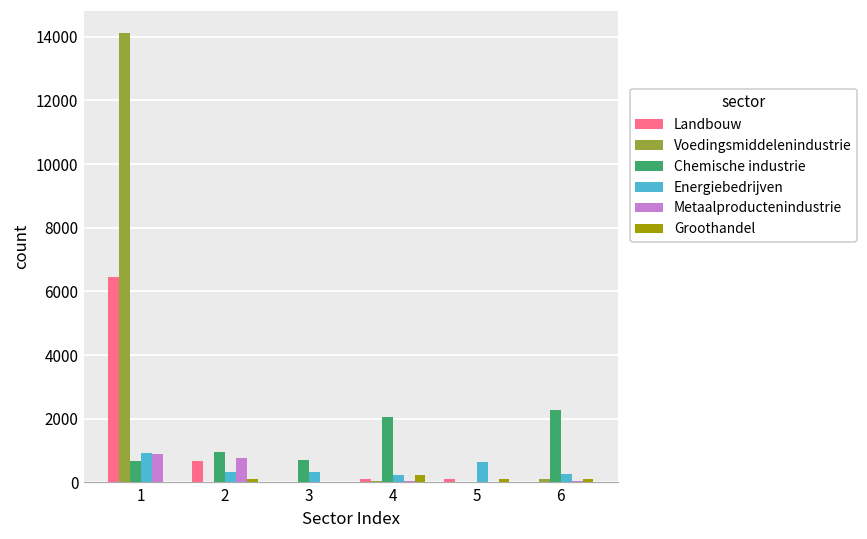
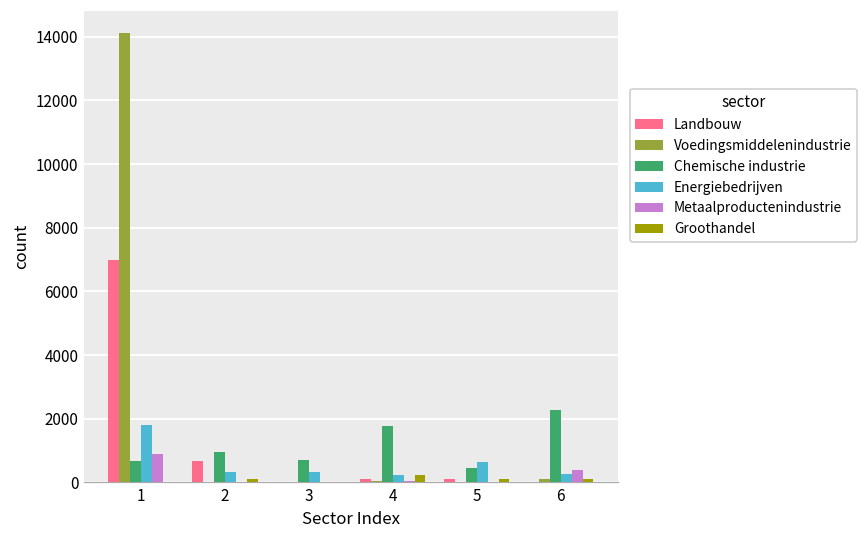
Landbouw, 1: 6500 -> 7000
Energiebedrijven, 1: 900 -> 1800
Metaalproductenindustrie, 2: 800 -> 0
Chemische industrie, 4: 2100 -> 1800
Chemische industrie, 5: 0 -> 500
Metaalproductenindustrie, 6: 0 -> 400
